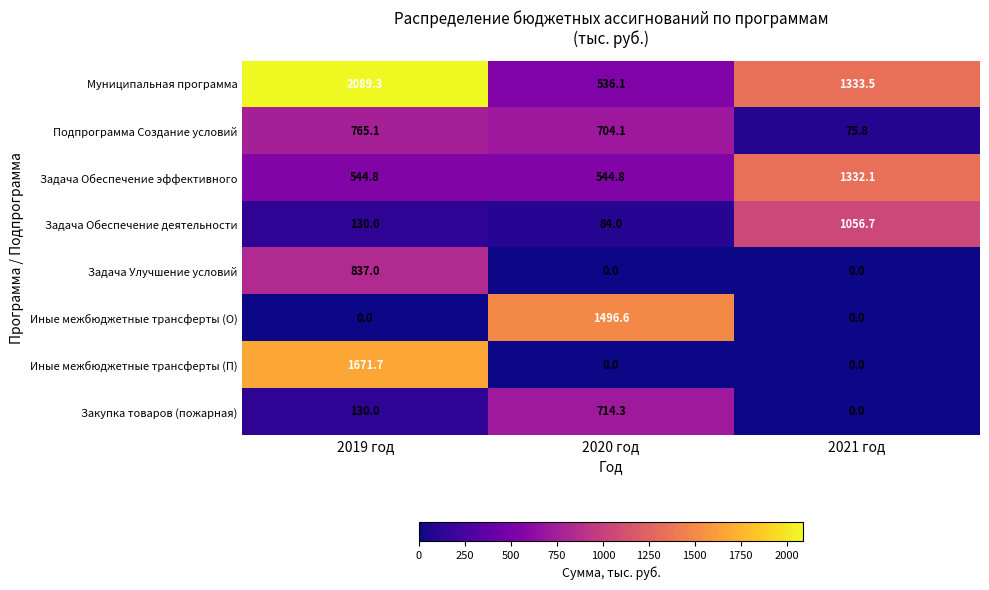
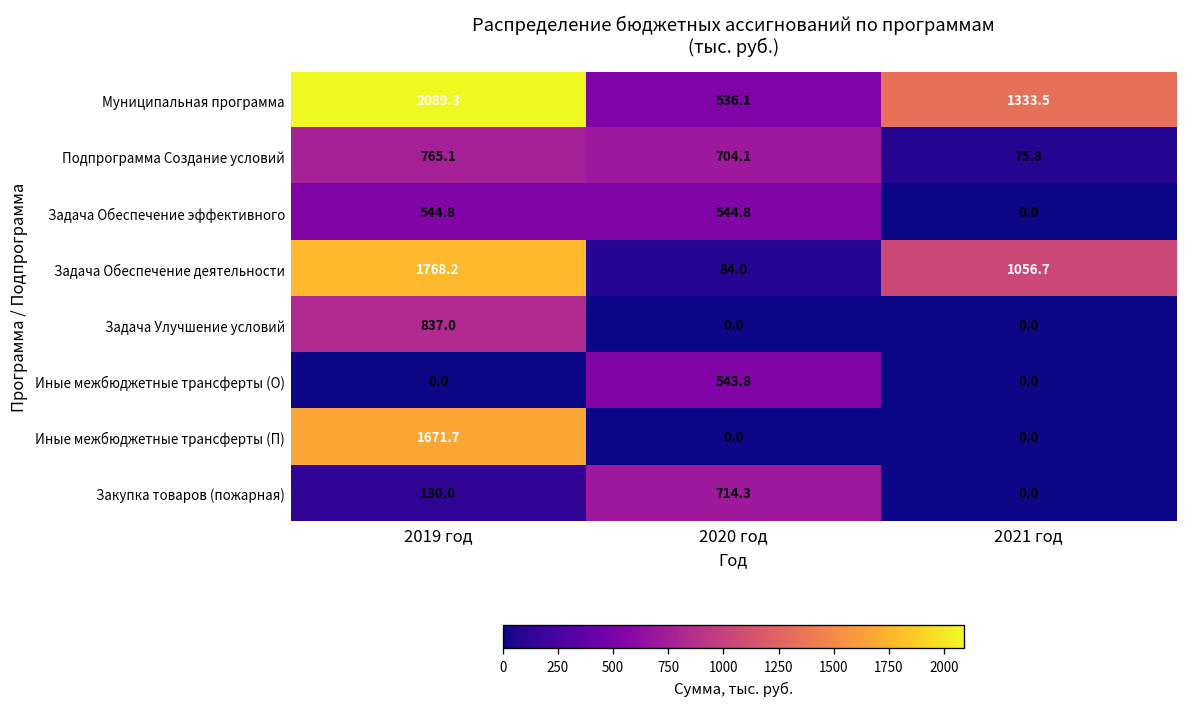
Задача Обеспечение эффективного, 2021 год: 1332.1 -> 0.0
Задача Обеспечение деятельности, 2019 год: 130.0 -> 1768.2
Иные межбюджетные трансферты (О), 2020 год: 1496.6 -> 543.8
